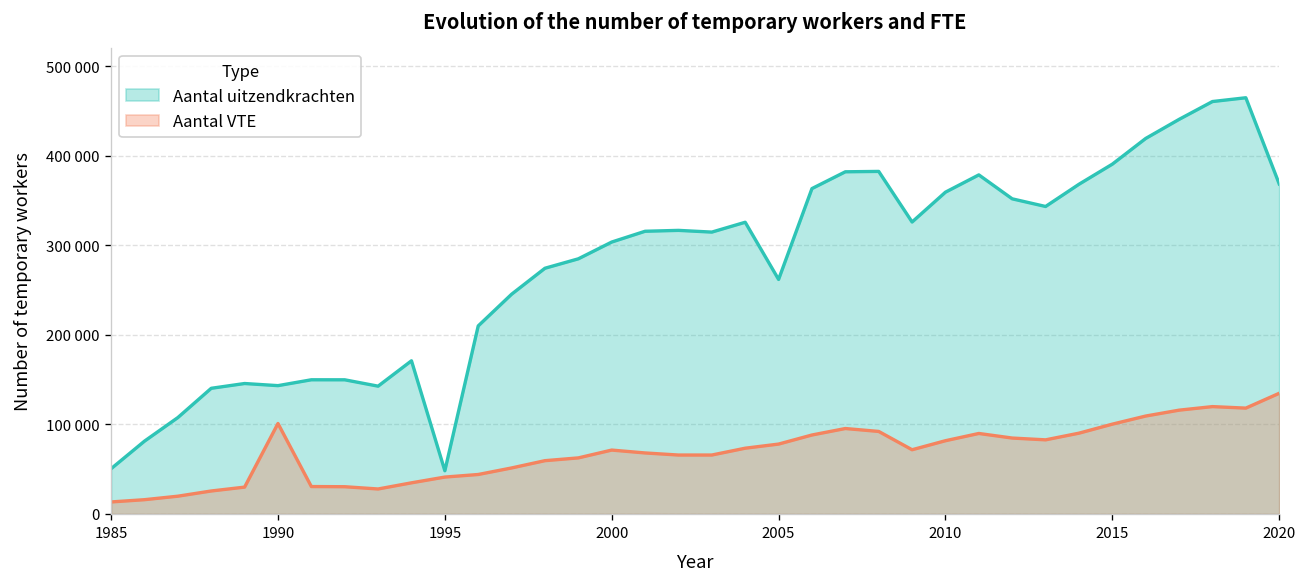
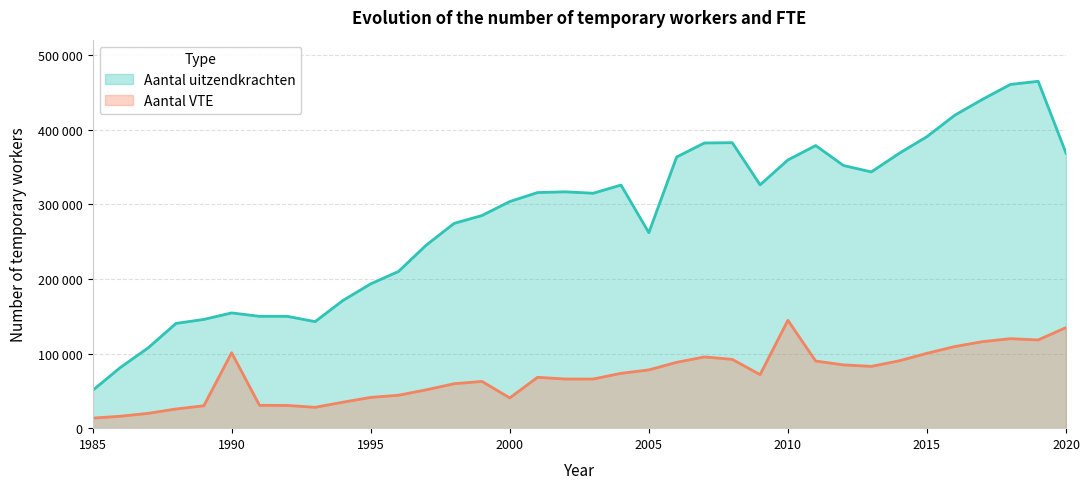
Aantal uitzendkrachten, 1990: 140000 -> 150000
Aantal uitzendkrachten, 1995: 50000 -> 190000
Aantal VTE, 2000: 70000 -> 40000
Aantal VTE, 2010: 80000 -> 140000
